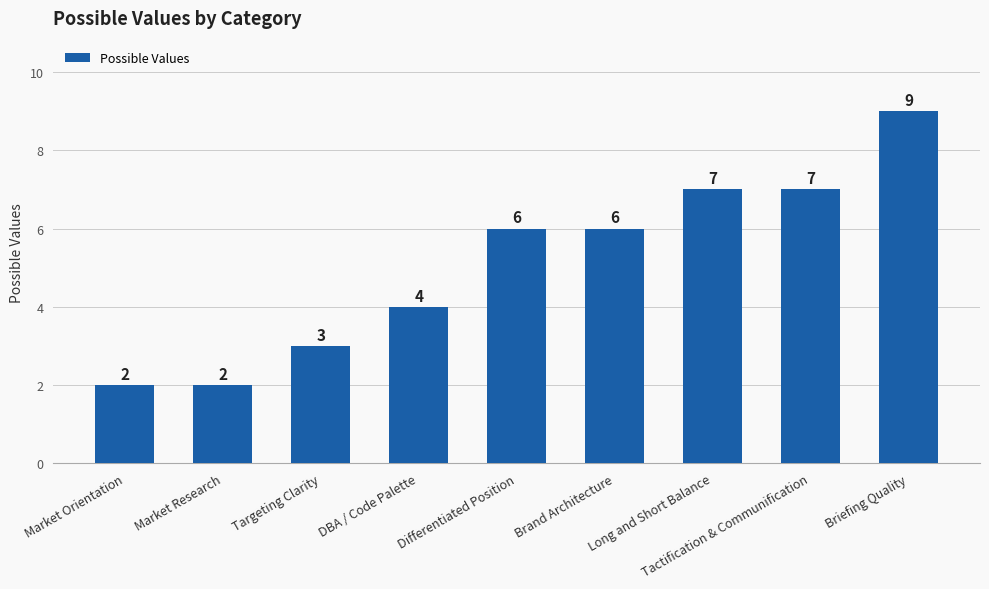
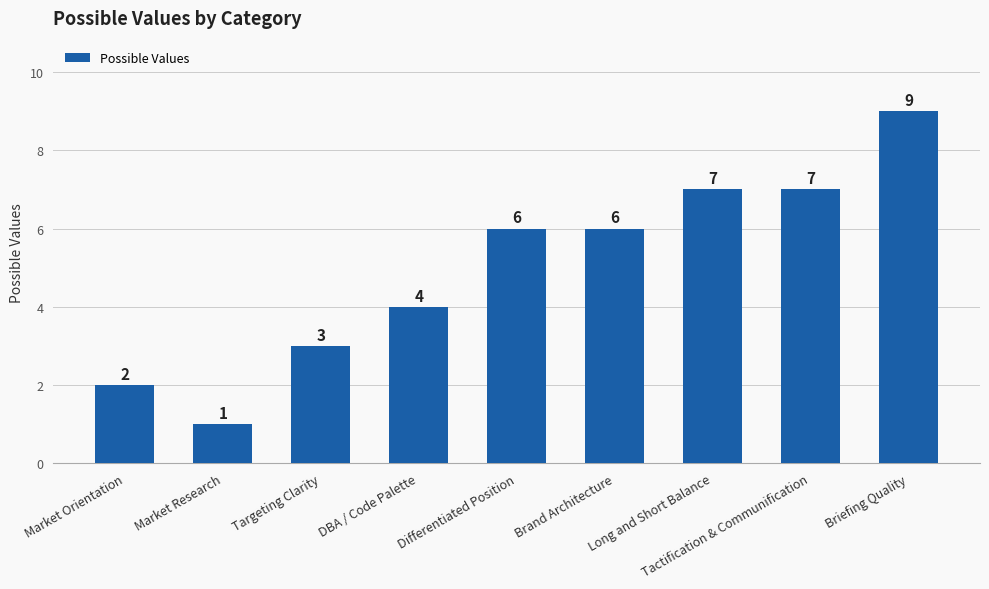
Market Research: 2 -> 1
